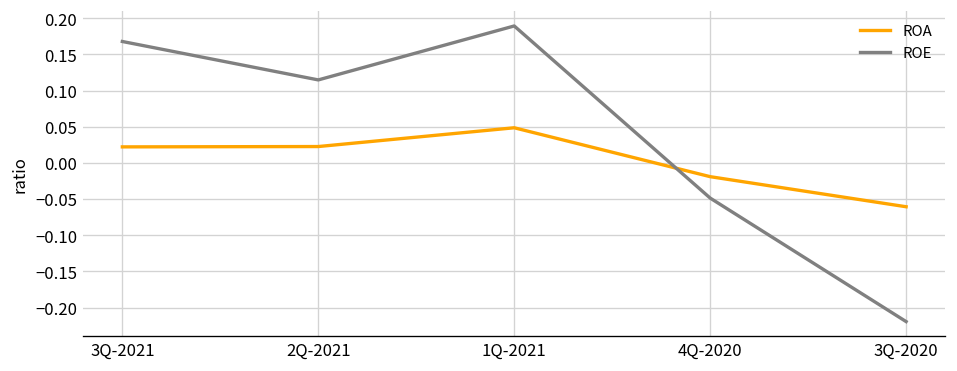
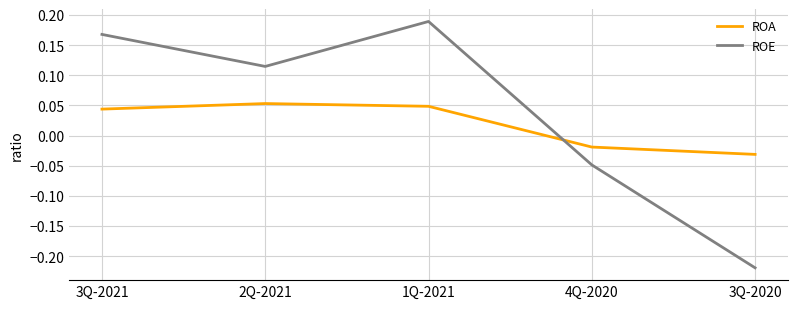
ROA, 3Q-2021: 0.02 -> 0.04
ROA, 2Q-2021: 0.02 -> 0.05
ROA, 3Q-2020: -0.06 -> -0.03
